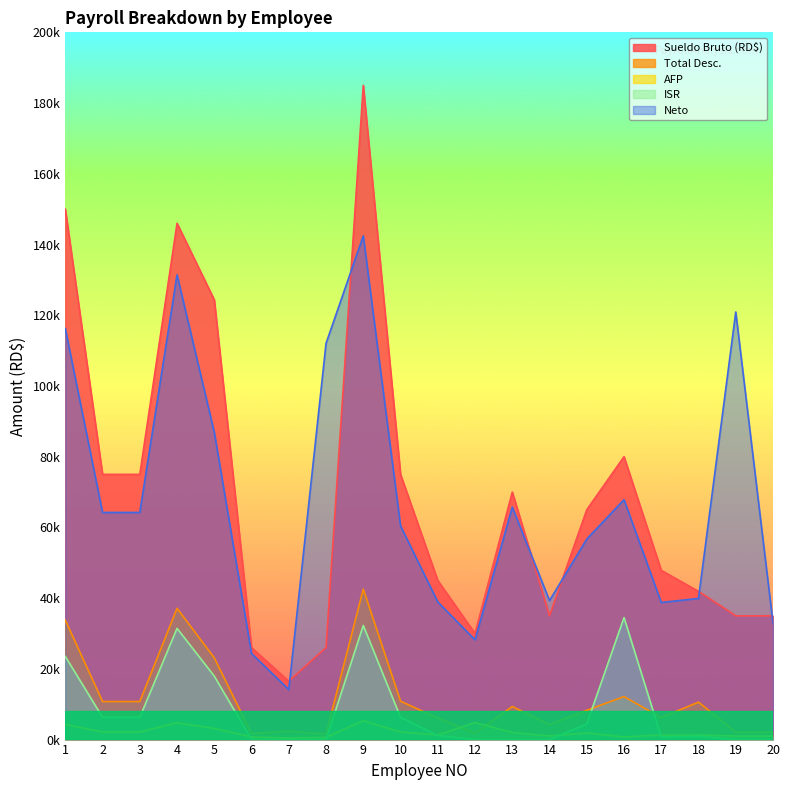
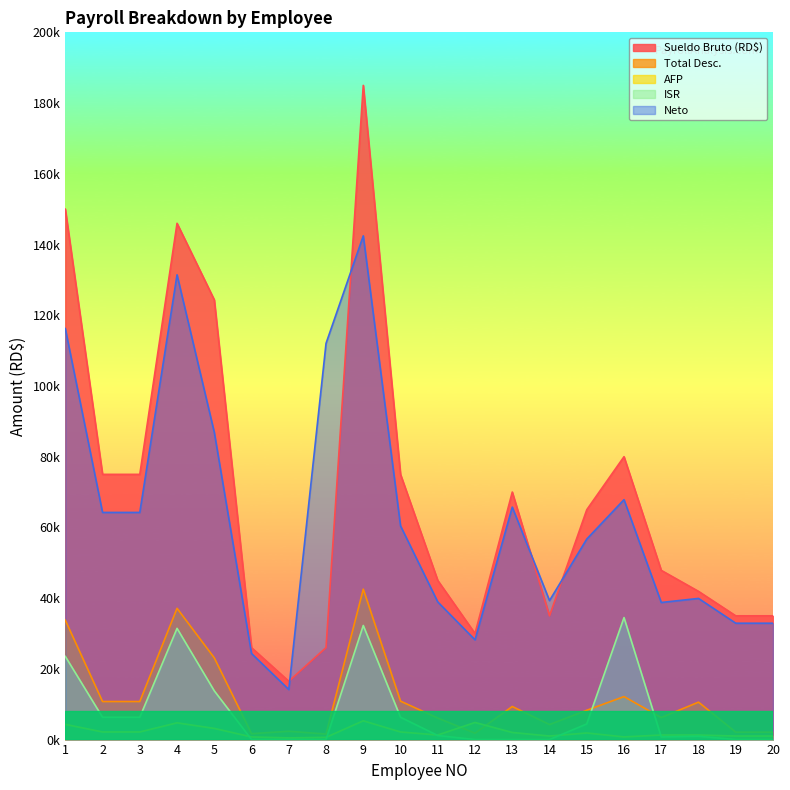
ISR, 5: 18000 -> 14000
Neto, 19: 121000 -> 33000
